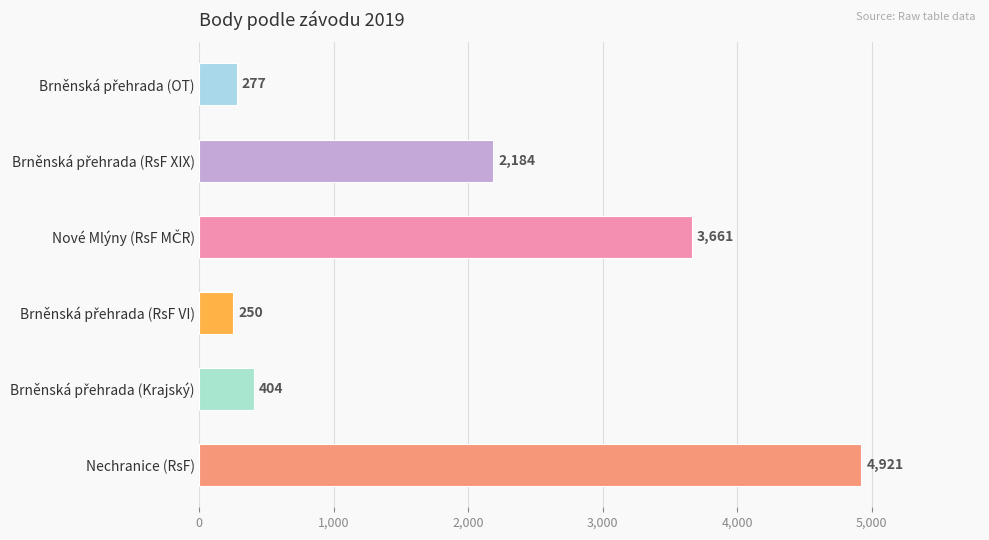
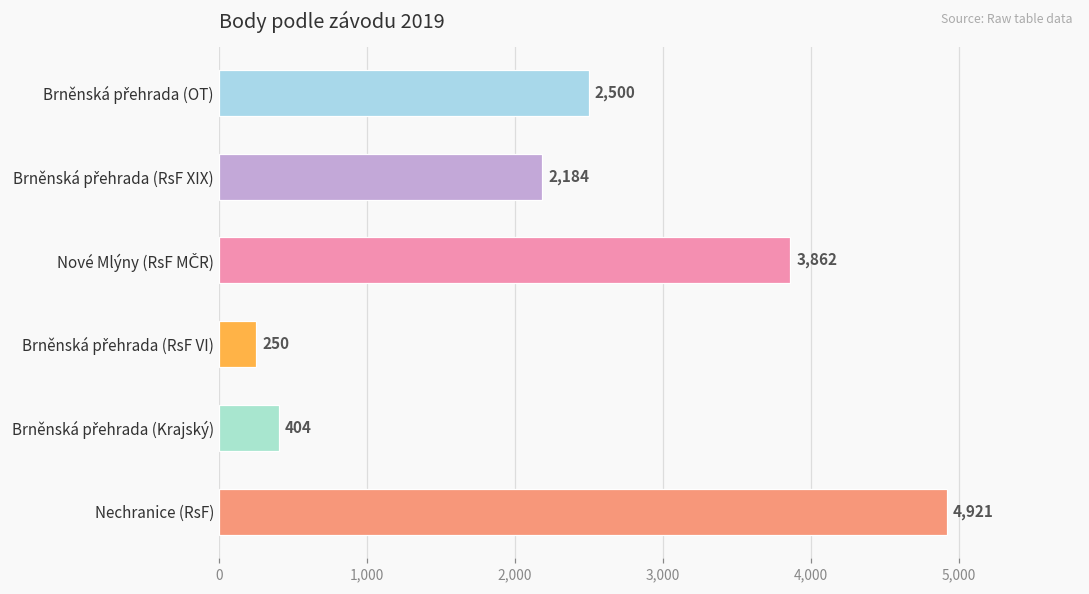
Brněnská přehrada (OT): 277 -> 2,500
Nové Mlýny (RsF MČR): 3,661 -> 3,862
